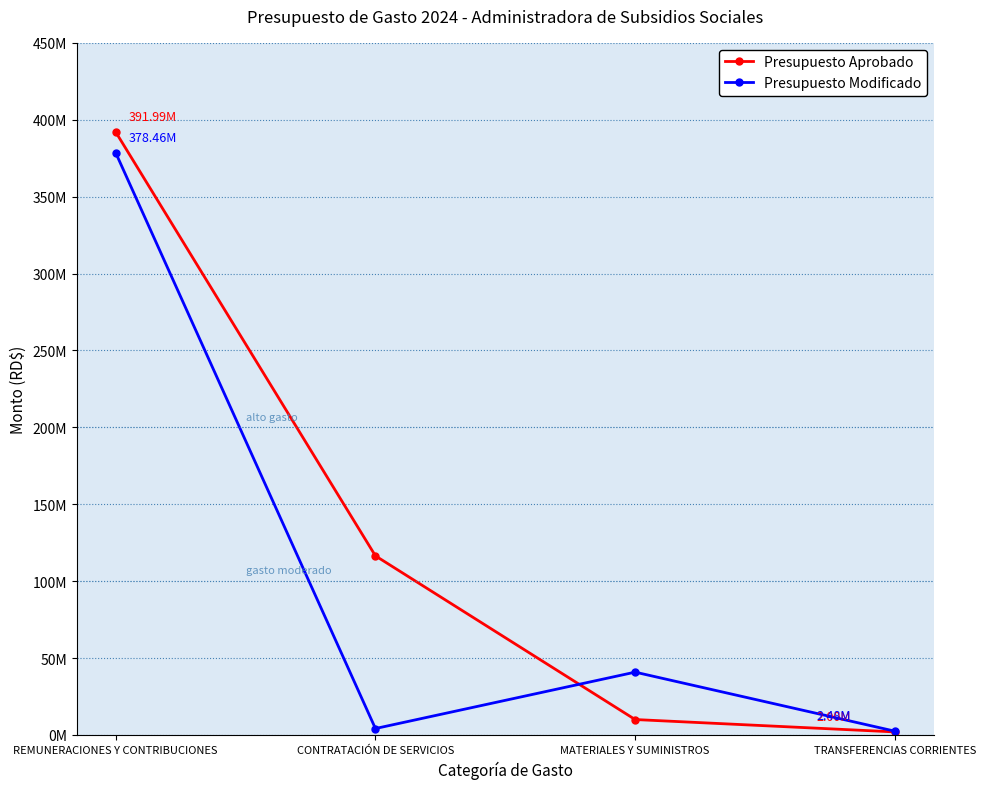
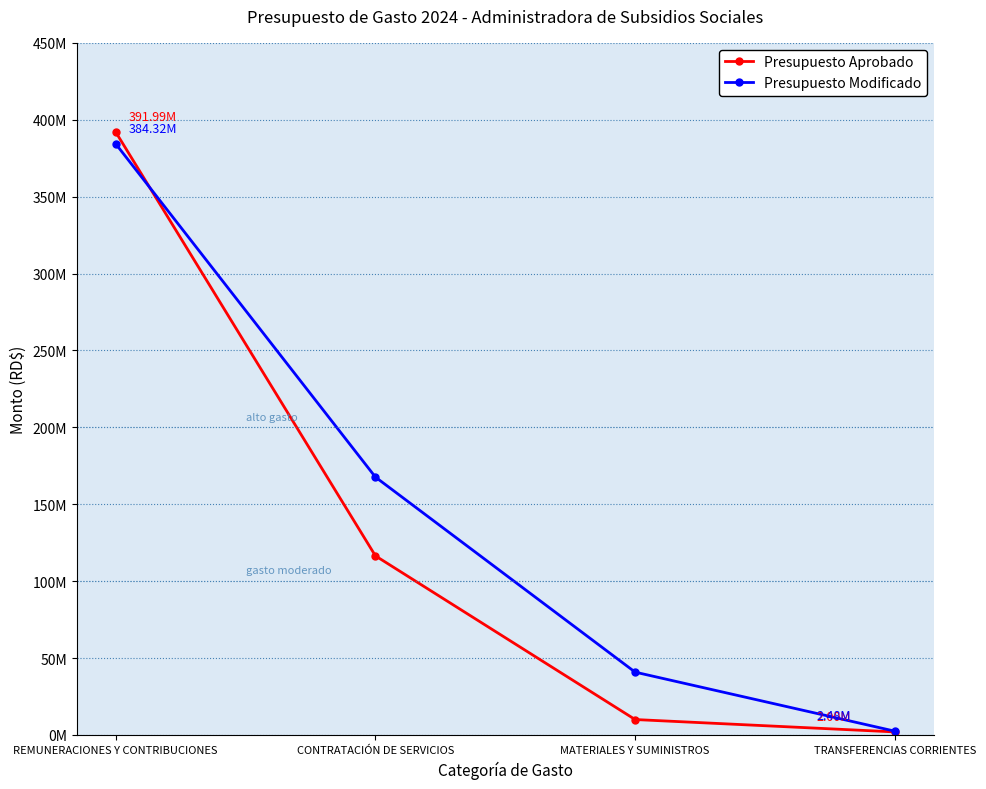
Presupuesto Modificado, REMUNERACIONES Y CONTRIBUCIONES: 378.46M -> 384.32M
Presupuesto Modificado, CONTRATACIÓN DE SERVICIOS: 4000000 -> 168000000
